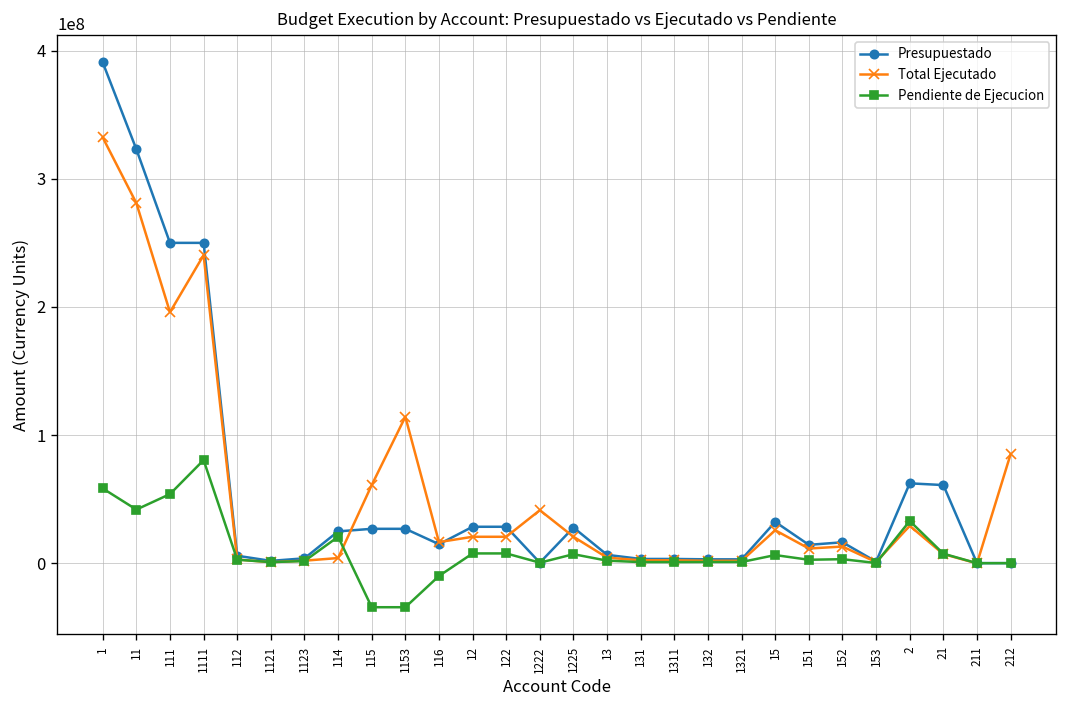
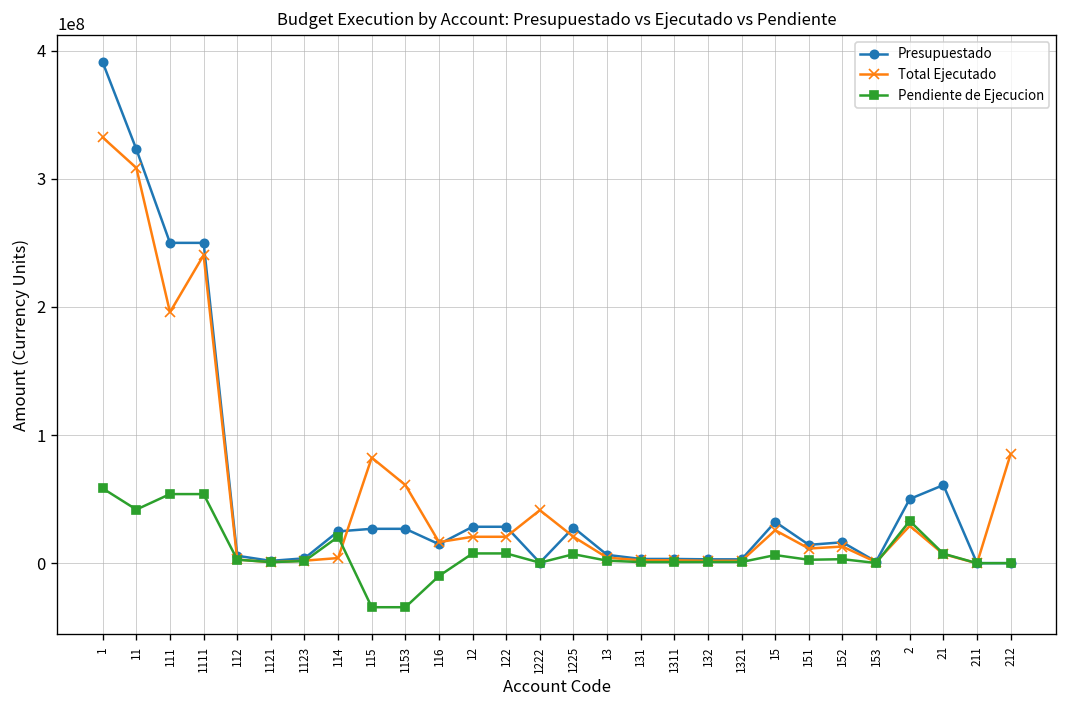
Total Ejecutado, 11: 281000000 -> 308000000
Pendiente de Ejecucion, 1111: 81000000 -> 54000000
Total Ejecutado, 115: 61000000 -> 83000000
Total Ejecutado, 1153: 114000000 -> 61000000
Presupuestado, 2: 62000000 -> 50000000
